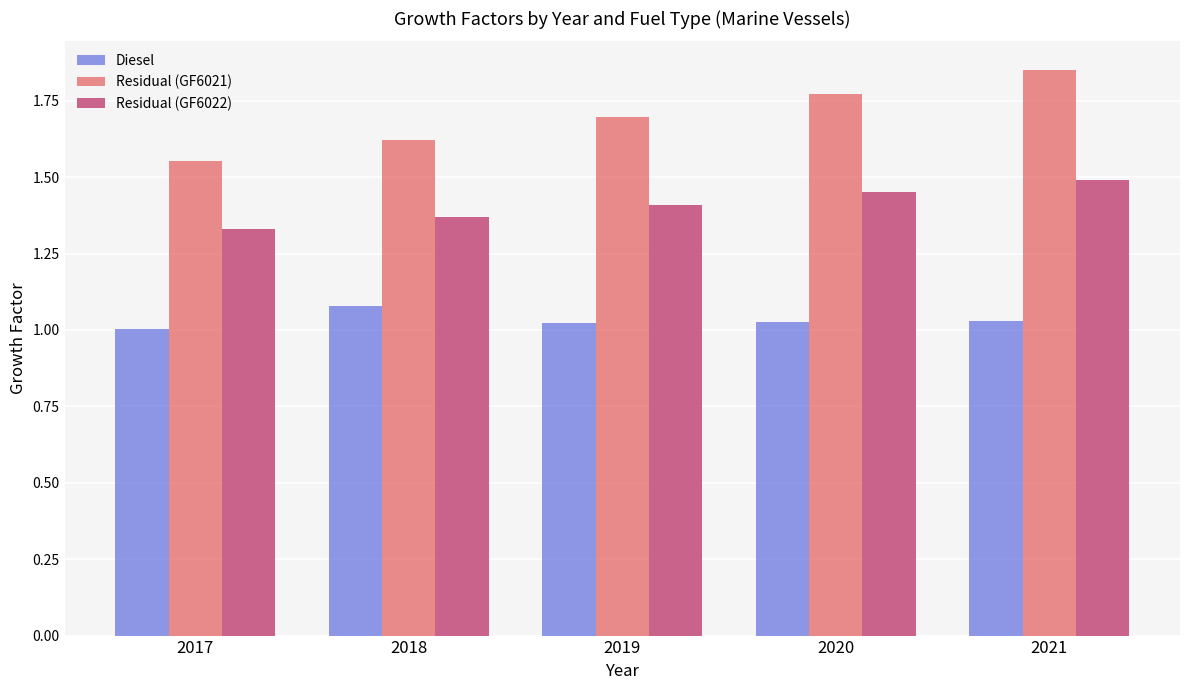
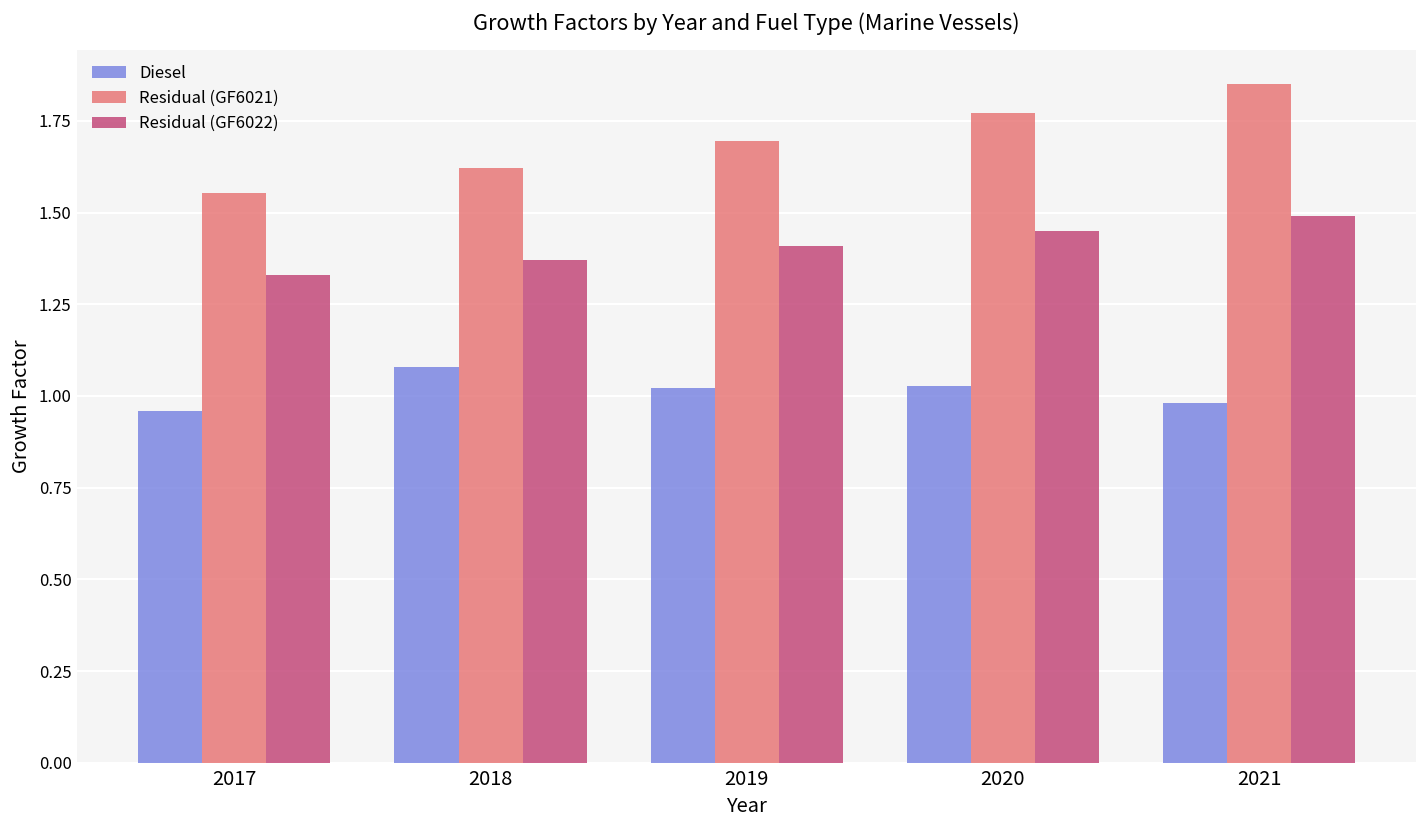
Diesel, 2017: 1.00 -> 0.96
Diesel, 2021: 1.03 -> 0.98
